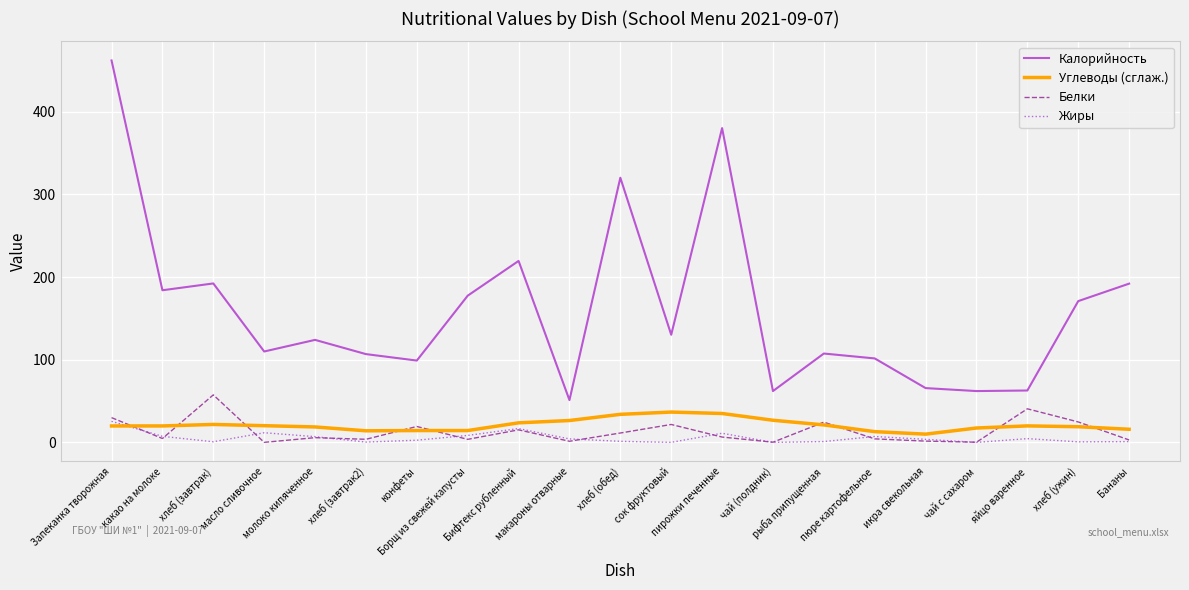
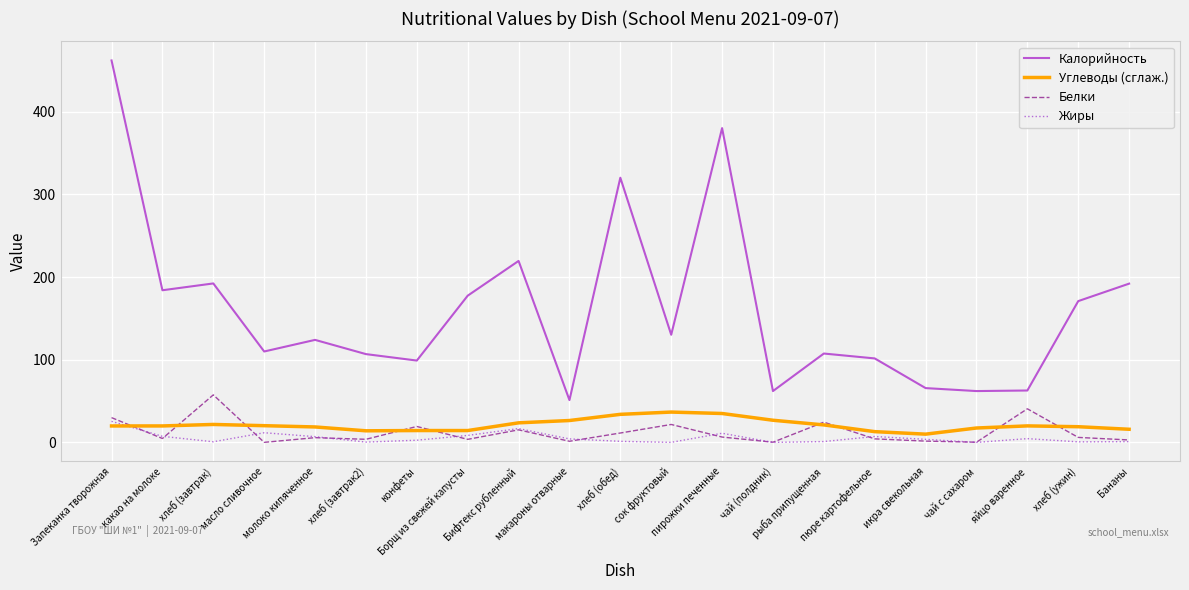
Белки, хлеб (ужин): 20 -> 10
